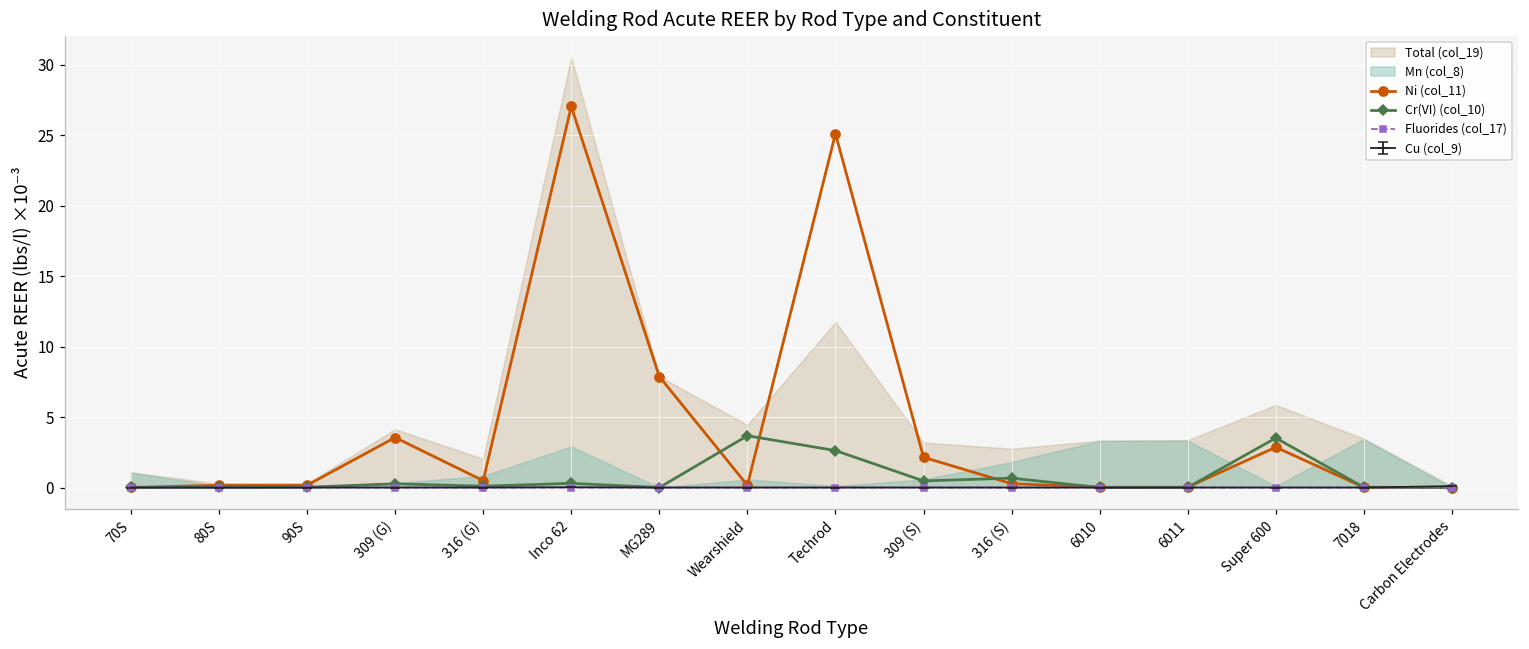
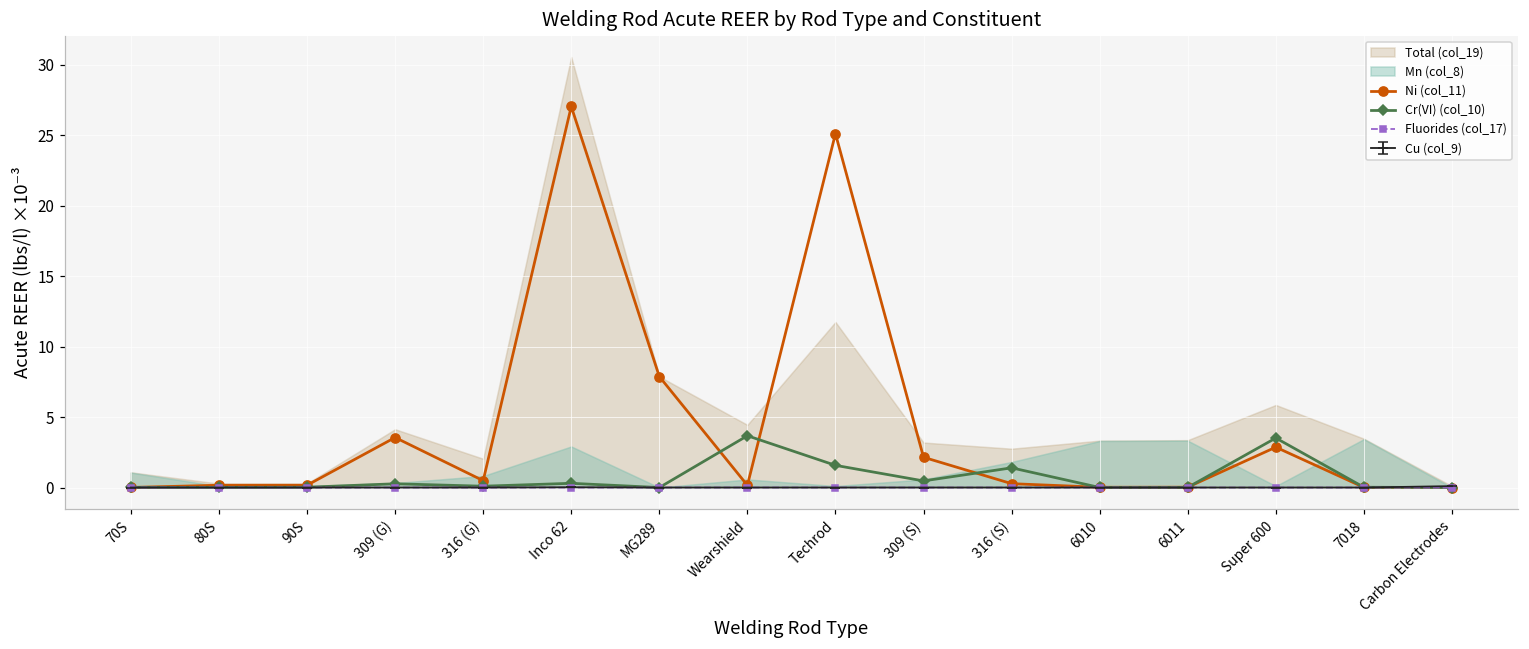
Cr(VI) (col_10), Techrod: 2.6 -> 1.6
Cr(VI) (col_10), 316 (S): 0.7 -> 1.4
